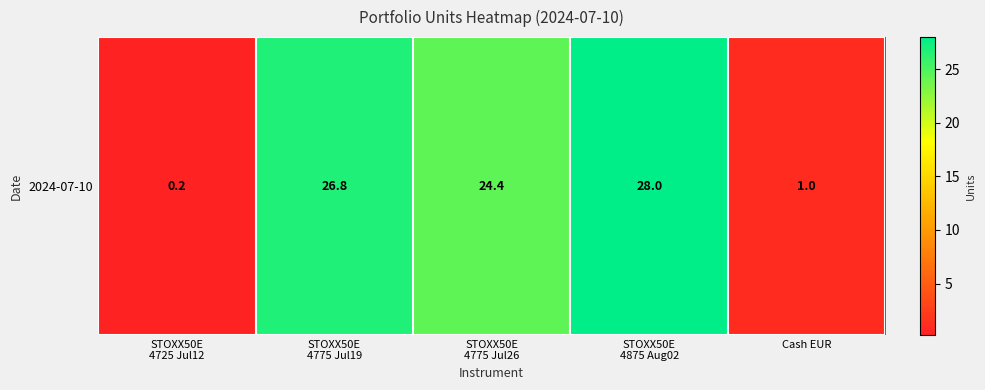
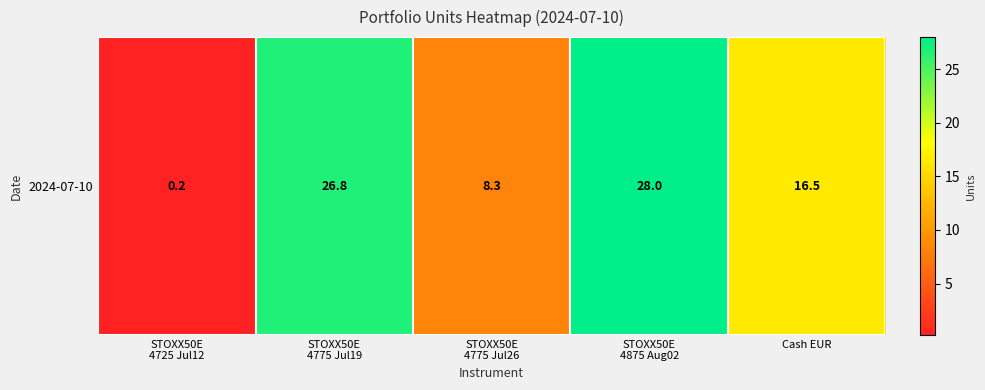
2024-07-10, STOXX50E 4775 Jul26: 24.4 -> 8.3
2024-07-10, Cash EUR: 1.0 -> 16.5
